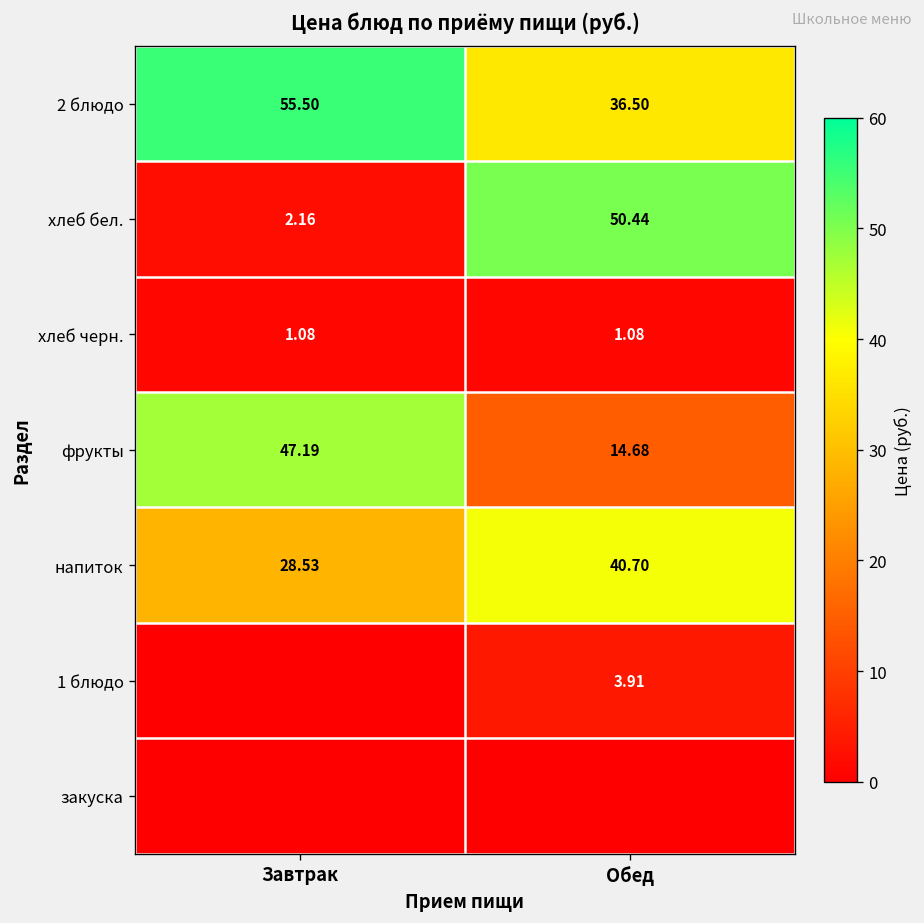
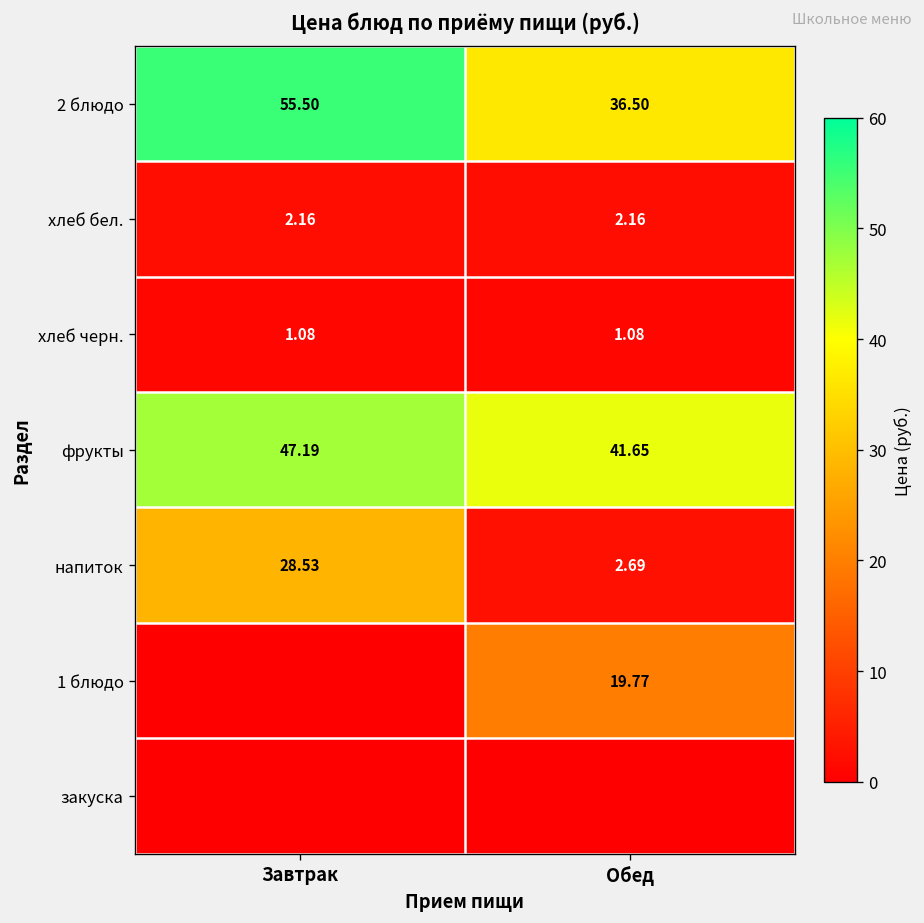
хлеб бел., Обед: 50.44 -> 2.16
фрукты, Обед: 14.68 -> 41.65
напиток, Обед: 40.70 -> 2.69
1 блюдо, Обед: 3.91 -> 19.77
